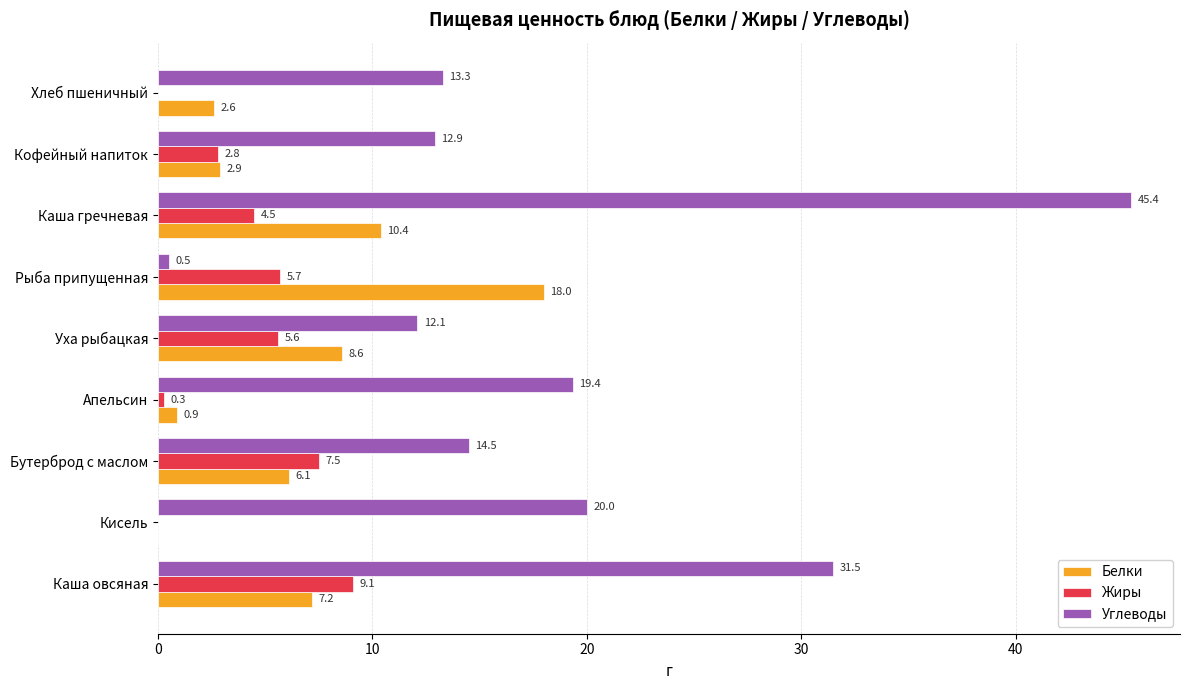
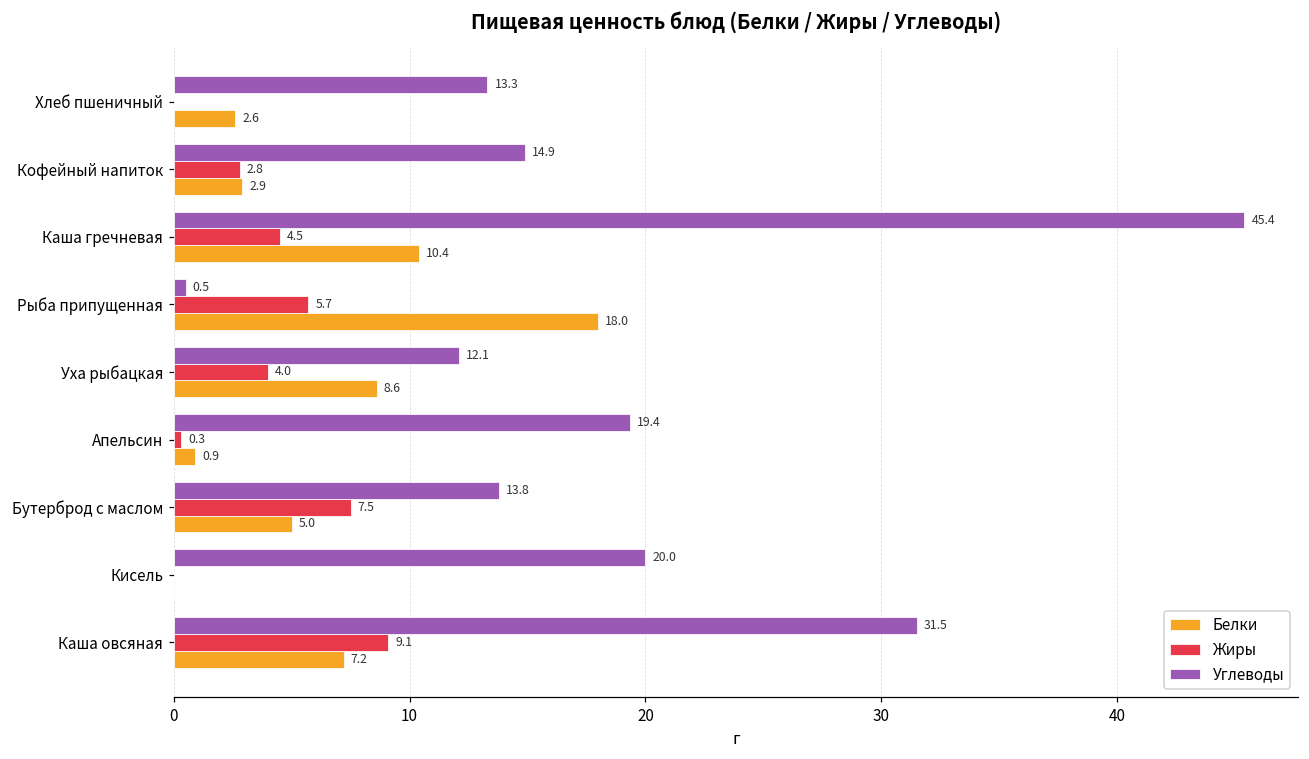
Углеводы, Кофейный напиток: 12.9 -> 14.9
Жиры, Уха рыбацкая: 5.6 -> 4.0
Углеводы, Бутерброд с маслом: 14.5 -> 13.8
Белки, Бутерброд с маслом: 6.1 -> 5.0
